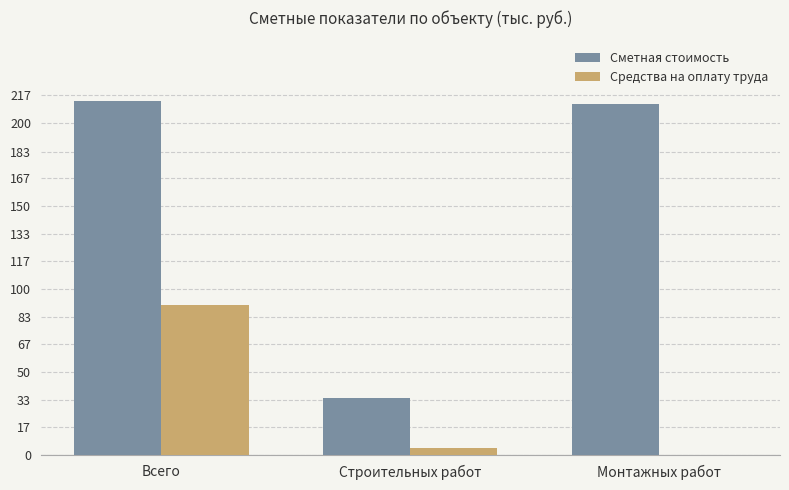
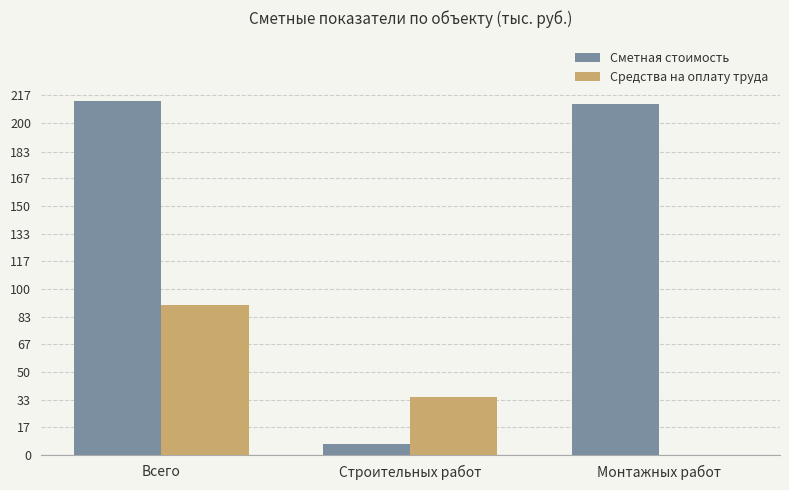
Сметная стоимость, Строительных работ: 34 -> 7
Средства на оплату труда, Строительных работ: 5 -> 35
